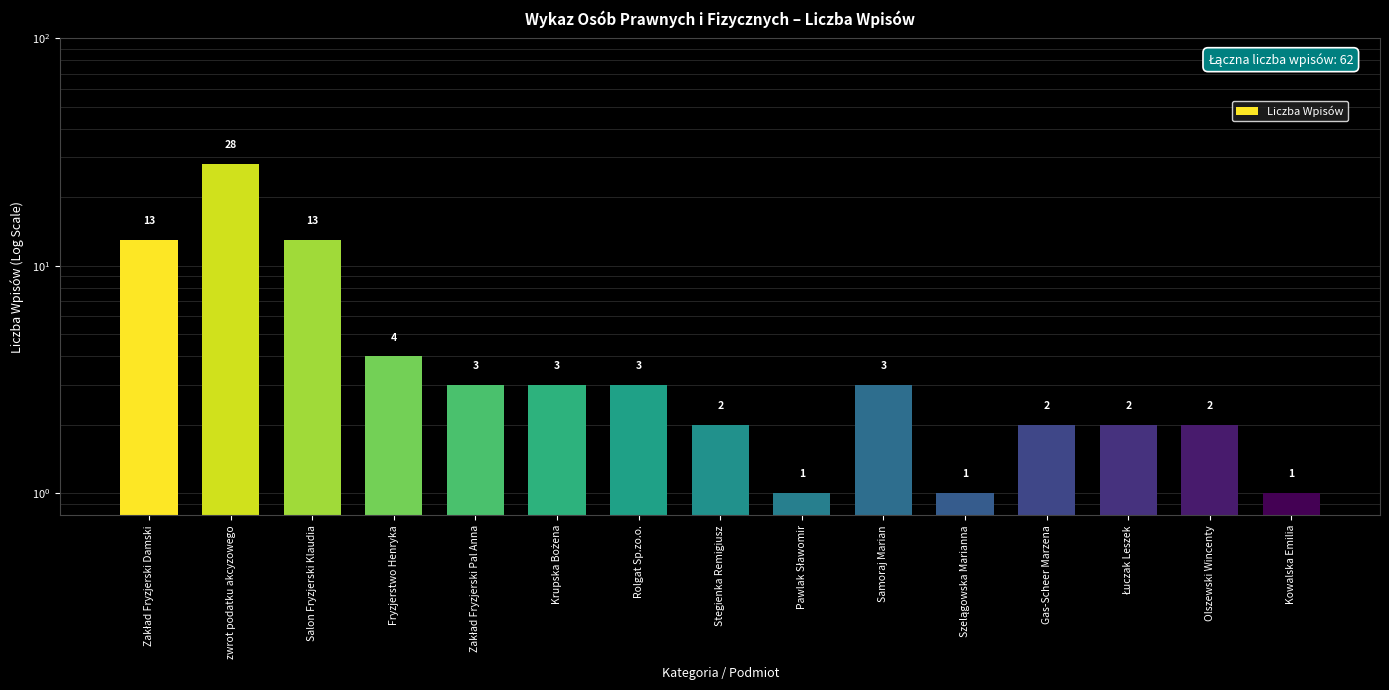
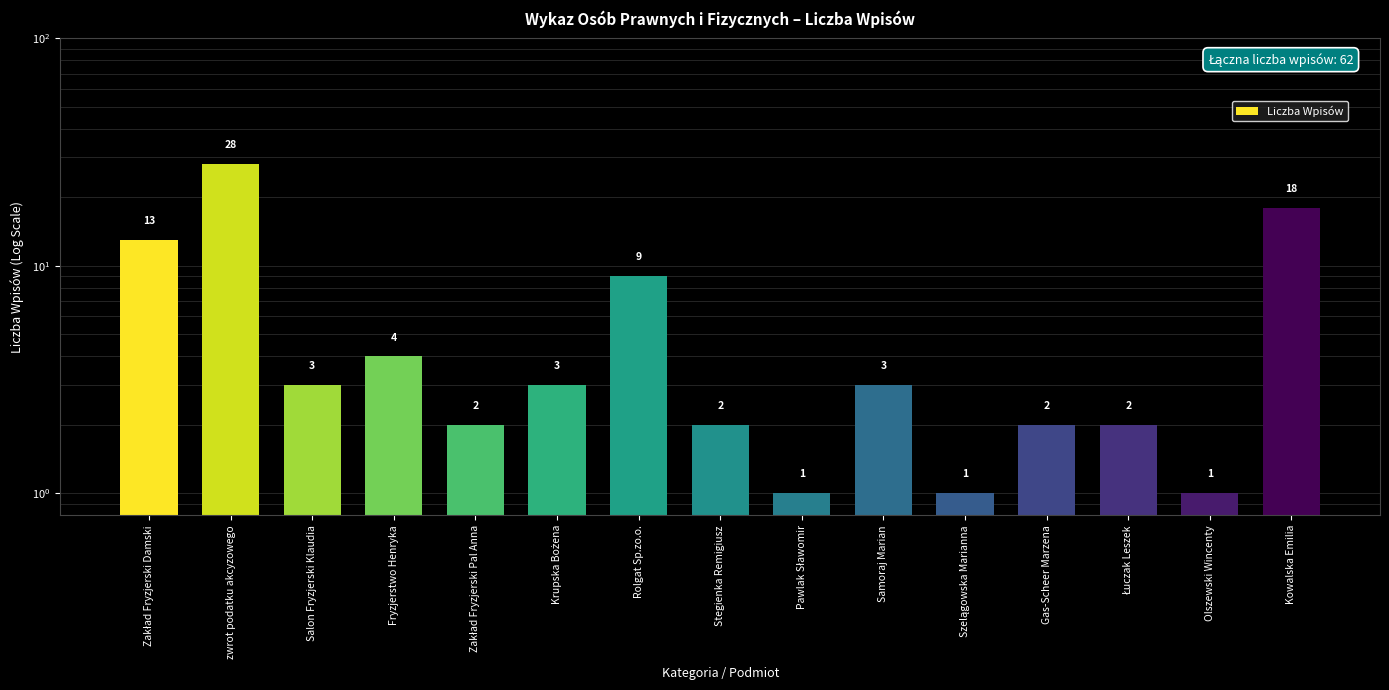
Salon Fryzjerski Klaudia: 13 -> 3
Zakład Fryzjerski Pal Anna: 3 -> 2
Rolgat Sp.zo.o.: 3 -> 9
Olszewski Wincenty: 2 -> 1
Kowalska Emilia: 1 -> 18
